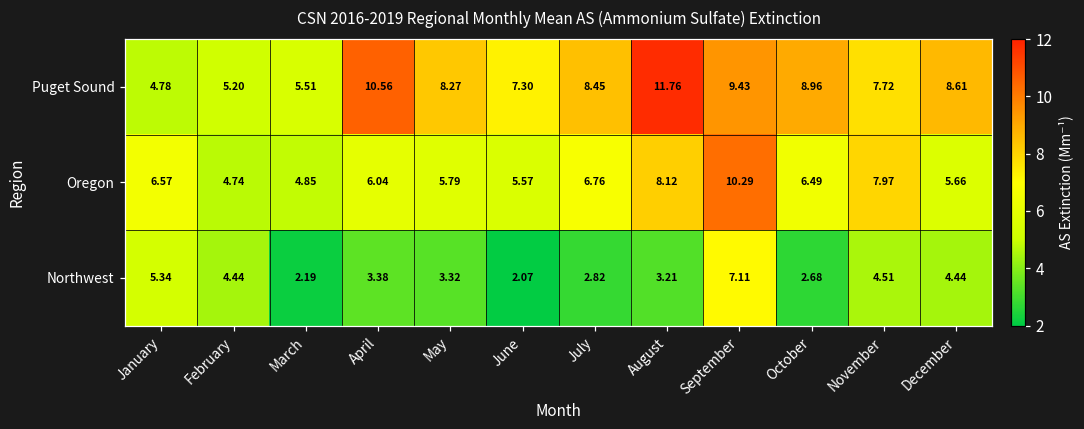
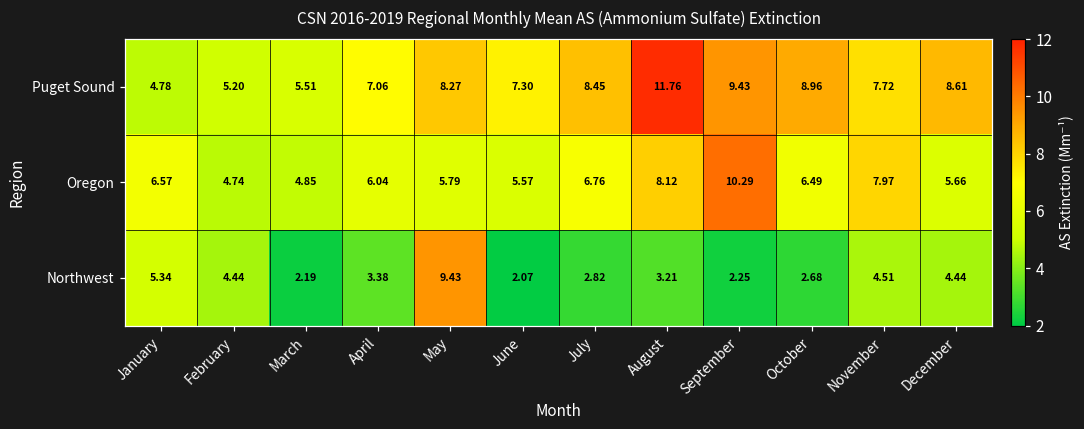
Puget Sound, April: 10.56 -> 7.06
Northwest, May: 3.32 -> 9.43
Northwest, September: 7.11 -> 2.25
